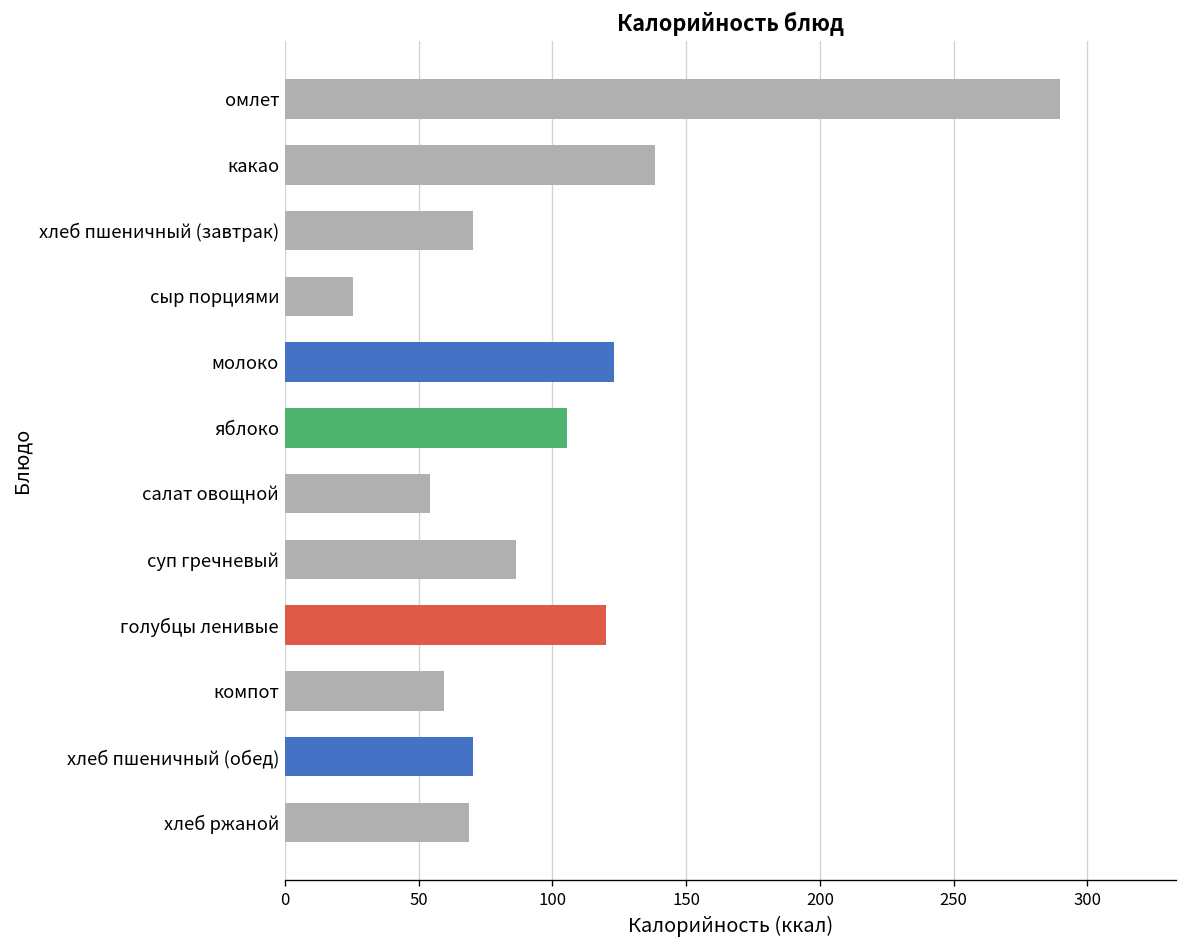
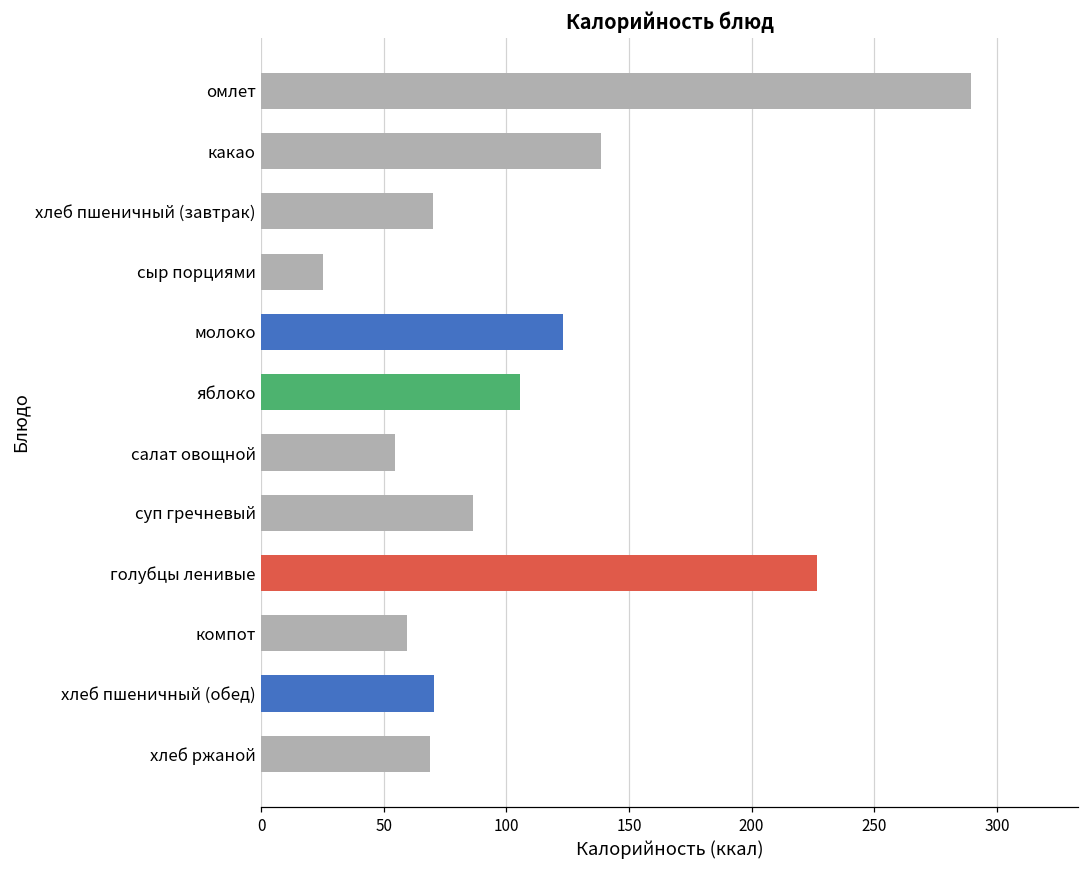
голубцы ленивые: 120 -> 227
